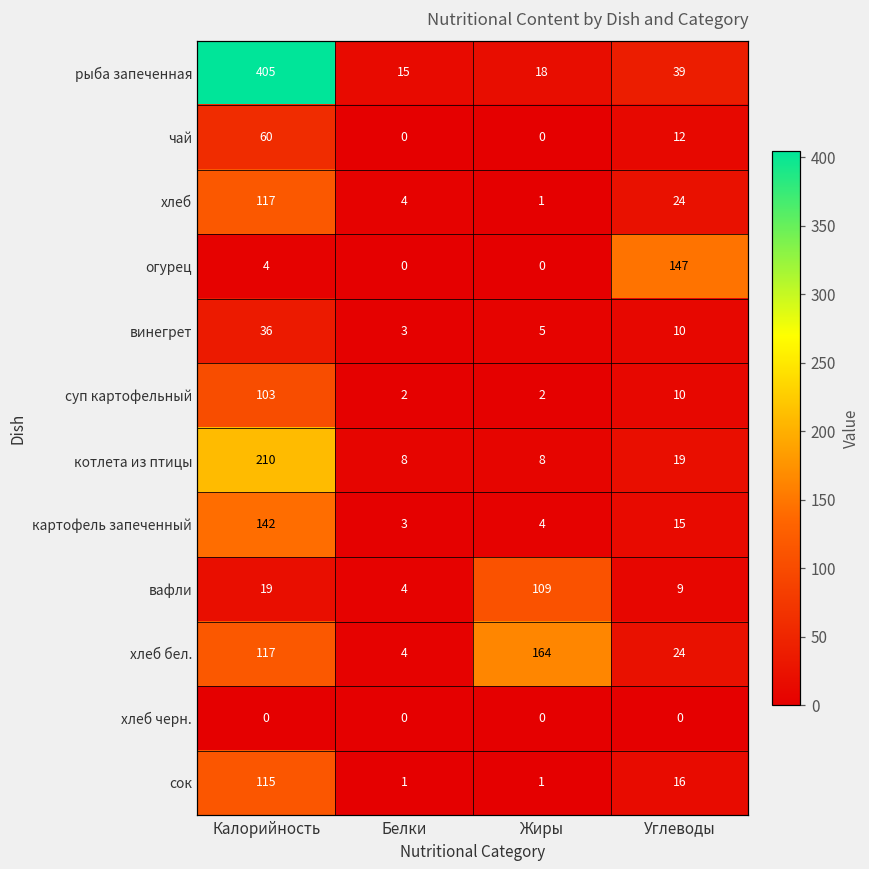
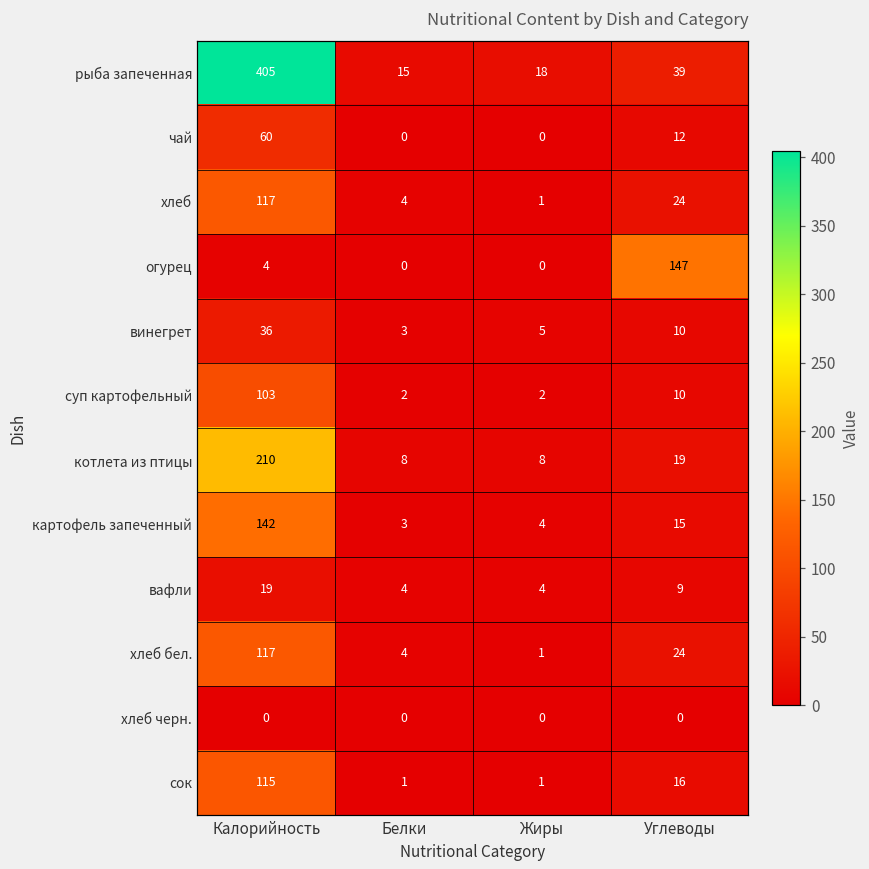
вафли, Жиры: 109 -> 4
хлеб бел., Жиры: 164 -> 1
